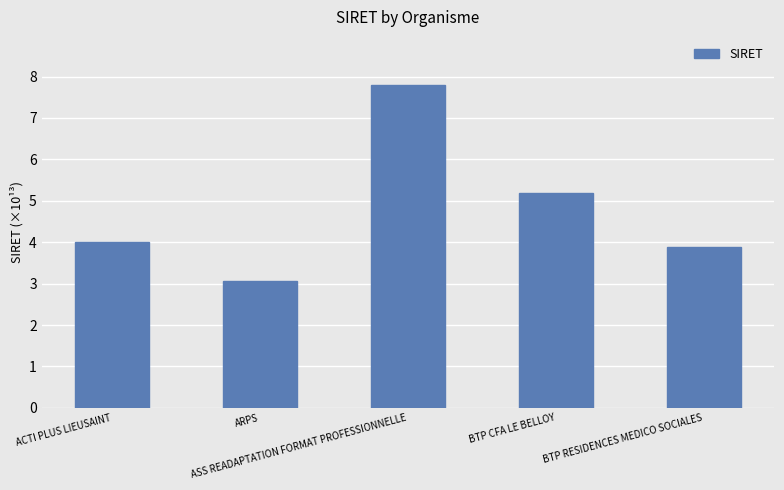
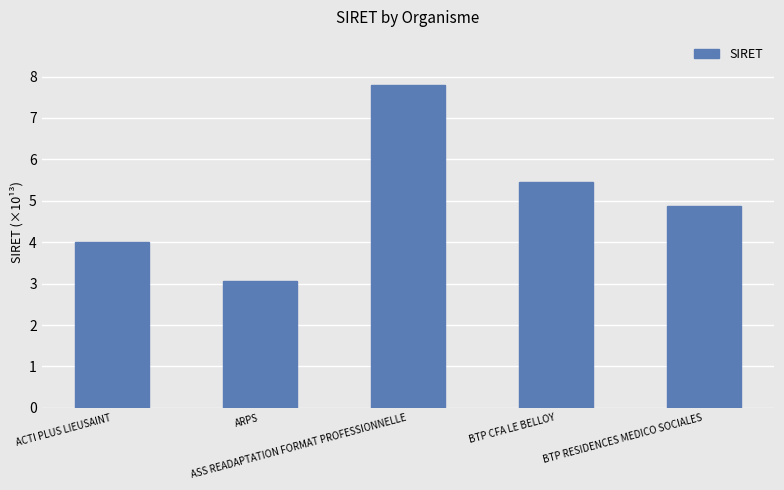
BTP CFA LE BELLOY: 5.2 -> 5.4
BTP RESIDENCES MEDICO SOCIALES: 3.9 -> 4.9
